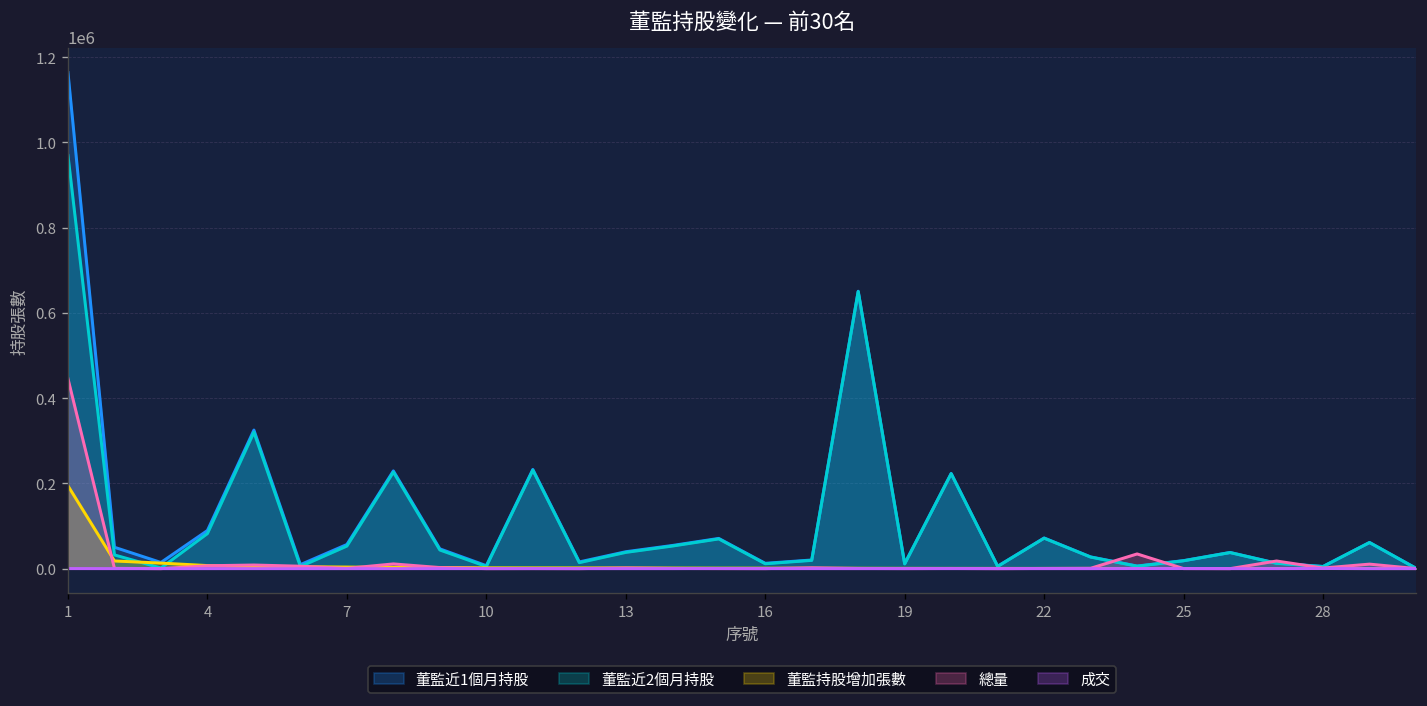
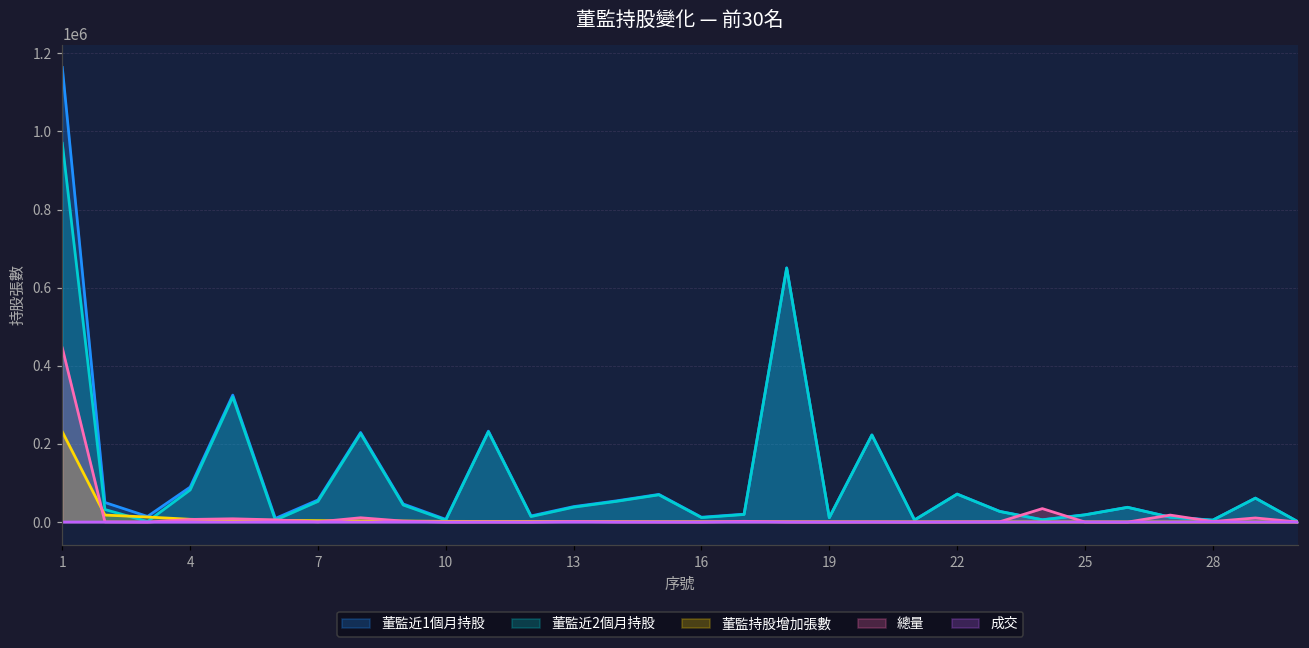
董監持股增加張數, 1: 190000 -> 230000
